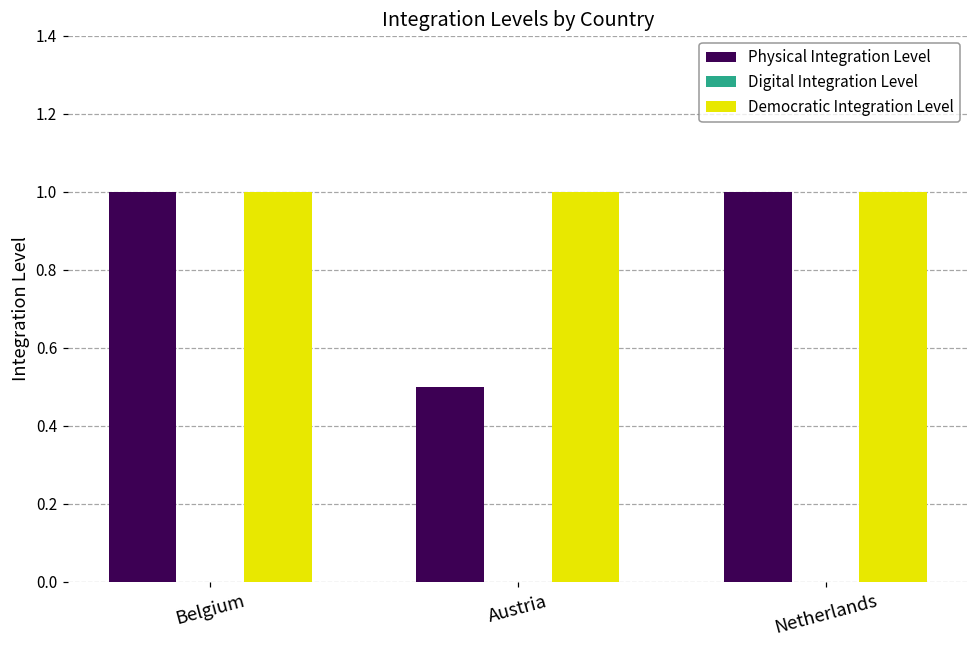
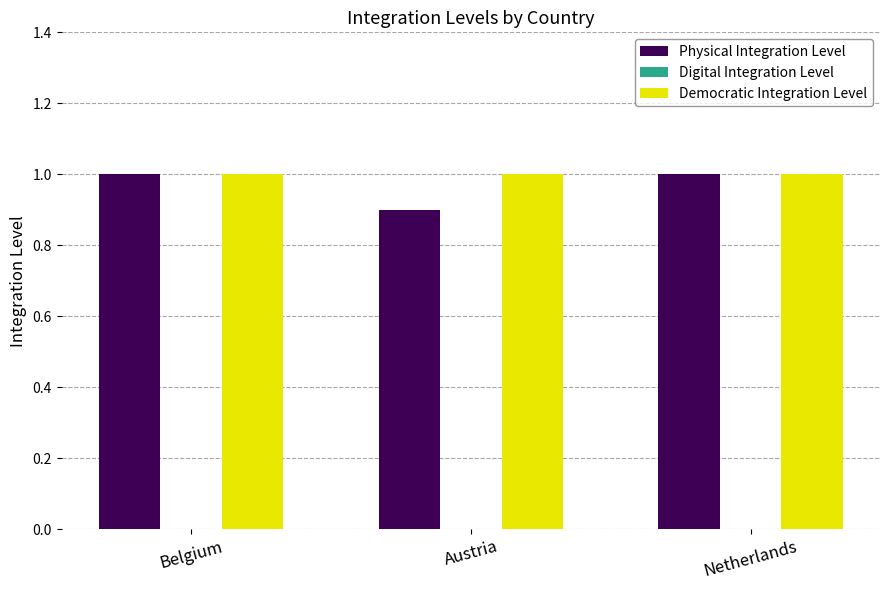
Physical Integration Level, Austria: 0.5 -> 0.9
